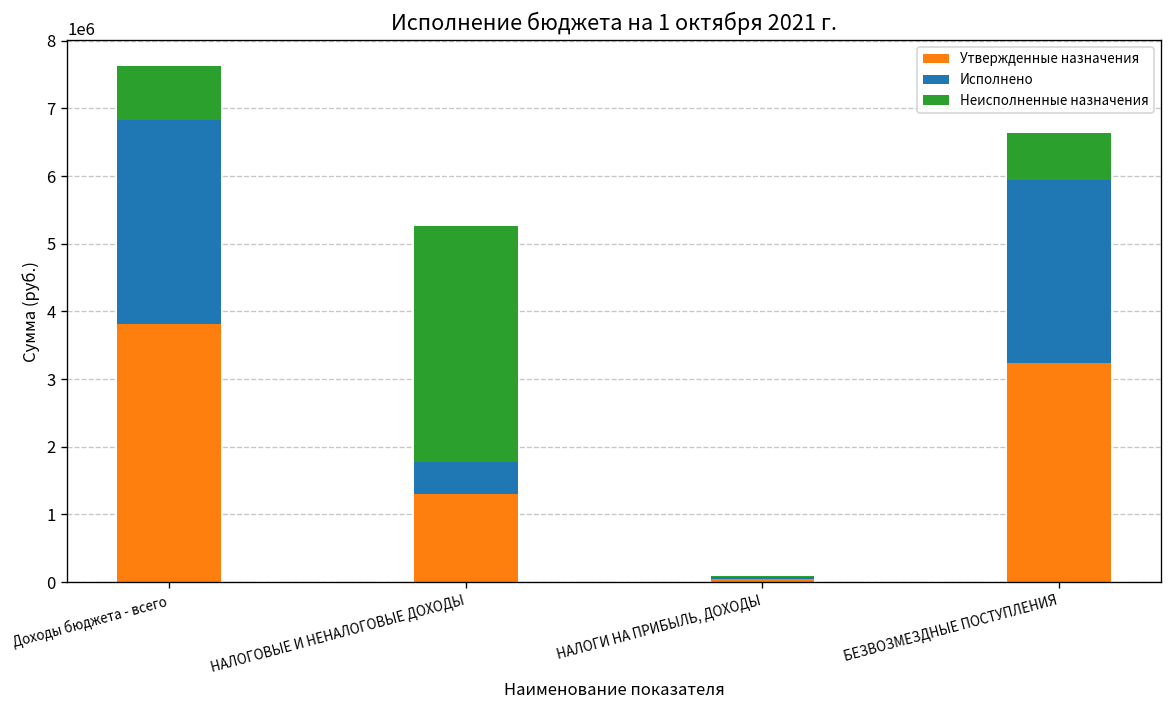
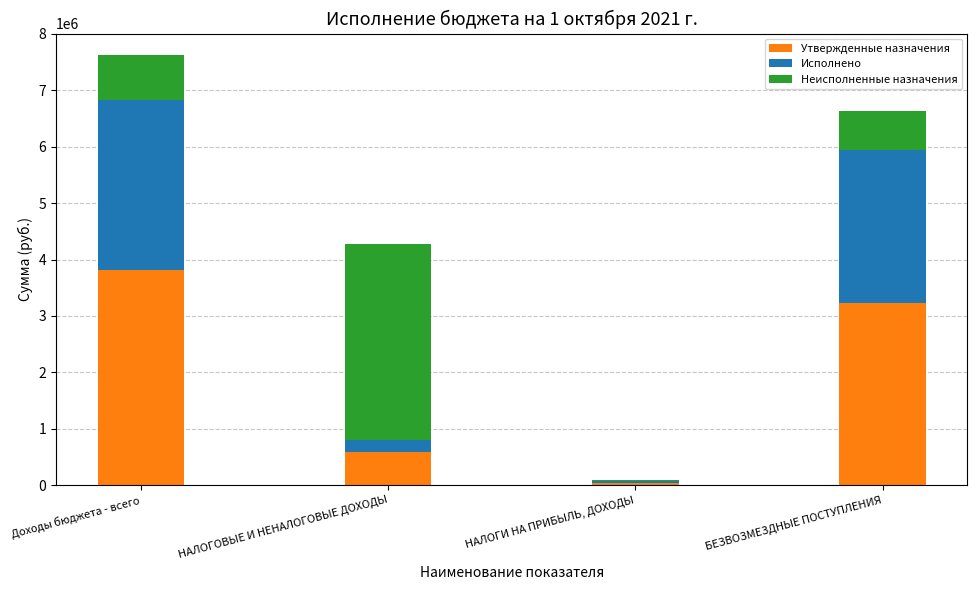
Утвержденные назначения, НАЛОГОВЫЕ И НЕНАЛОГОВЫЕ ДОХОДЫ: 1300000 -> 600000
Исполнено, НАЛОГОВЫЕ И НЕНАЛОГОВЫЕ ДОХОДЫ: 500000 -> 200000
